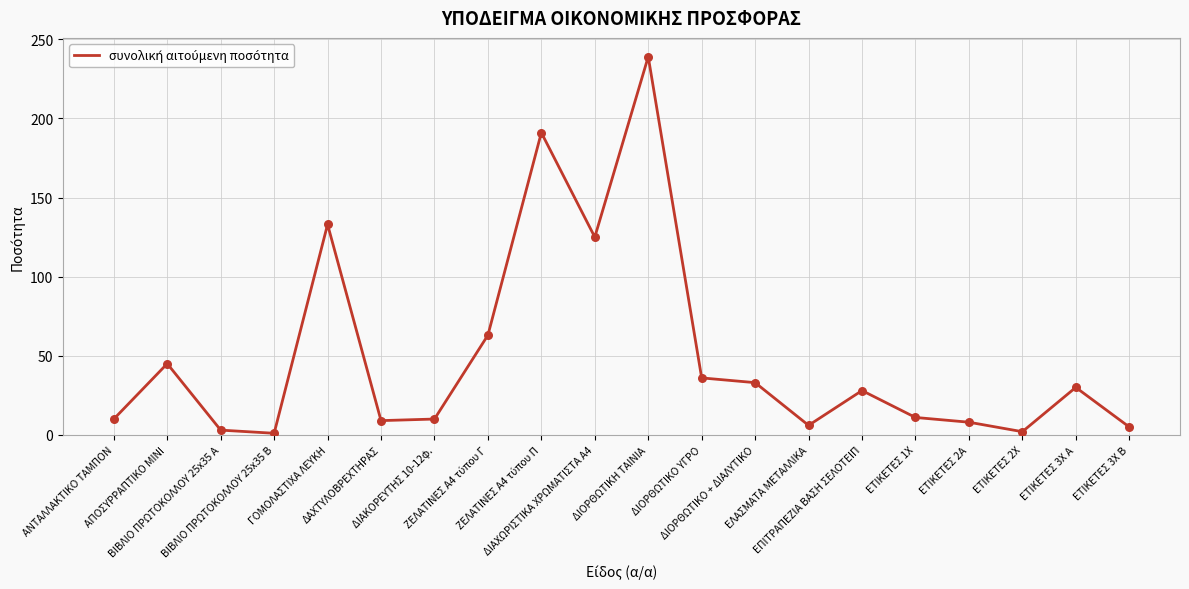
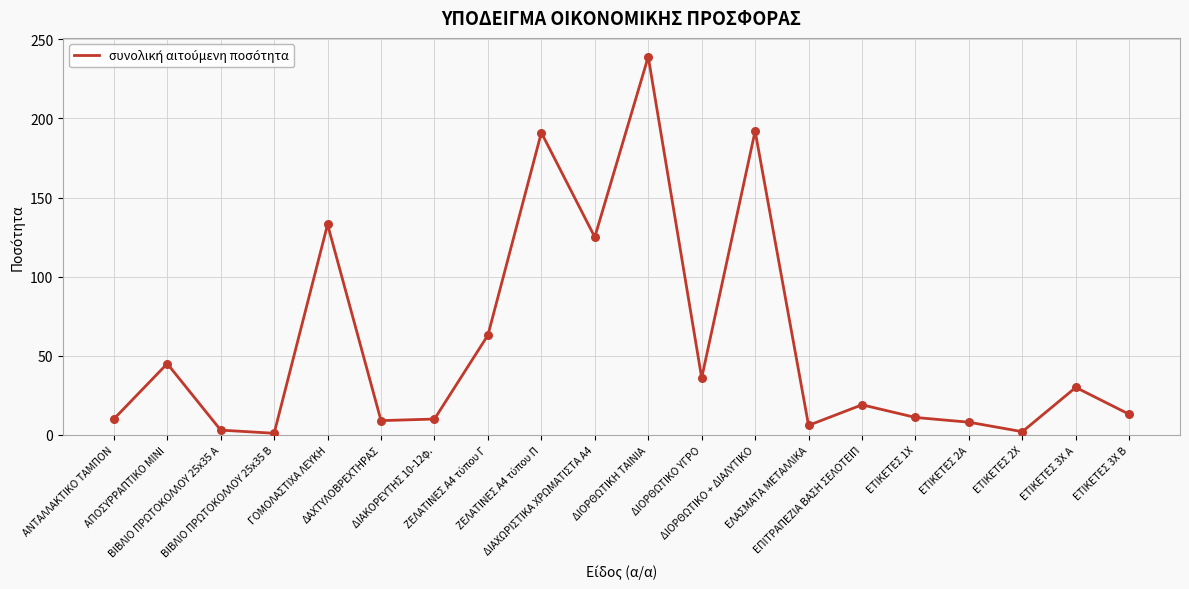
ΔΙΟΡΘΩΤΙΚΟ + ΔΙΑΛΥΤΙΚΟ: 33 -> 192
ΕΠΙΤΡΑΠΕΖΙΑ ΒΑΣΗ ΣΕΛΟΤΕΙΠ: 28 -> 19
ΕΤΙΚΕΤΕΣ 3Χ Β: 5 -> 13
